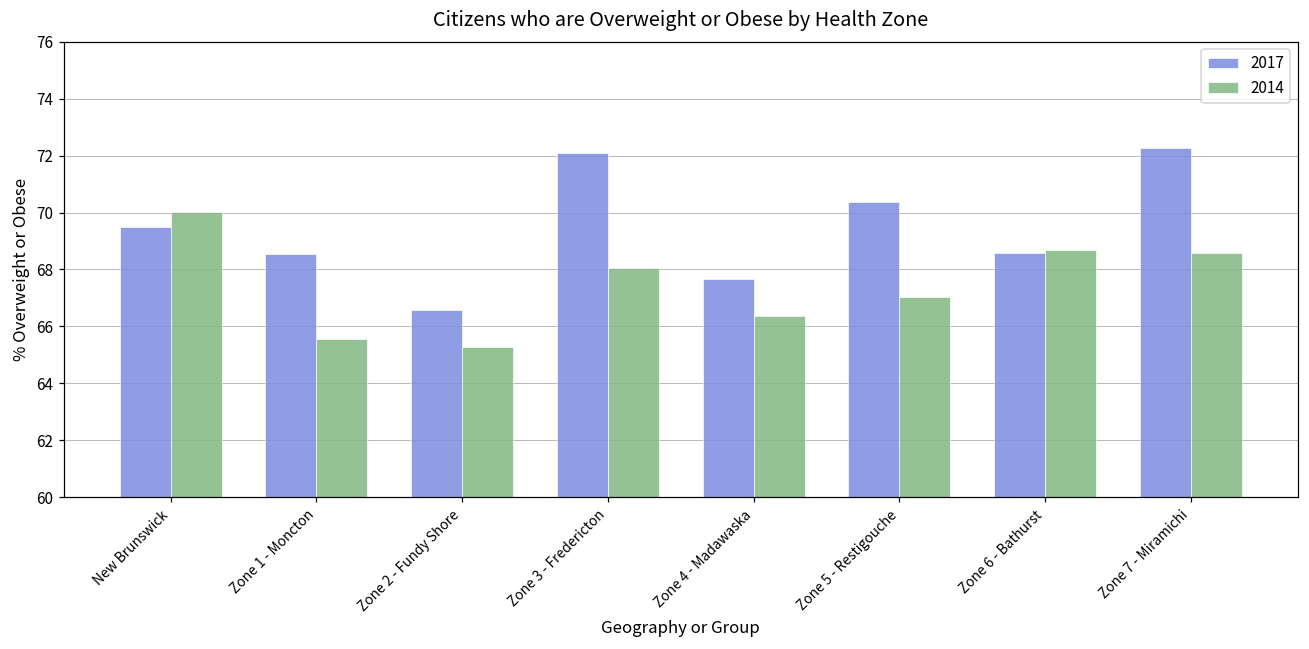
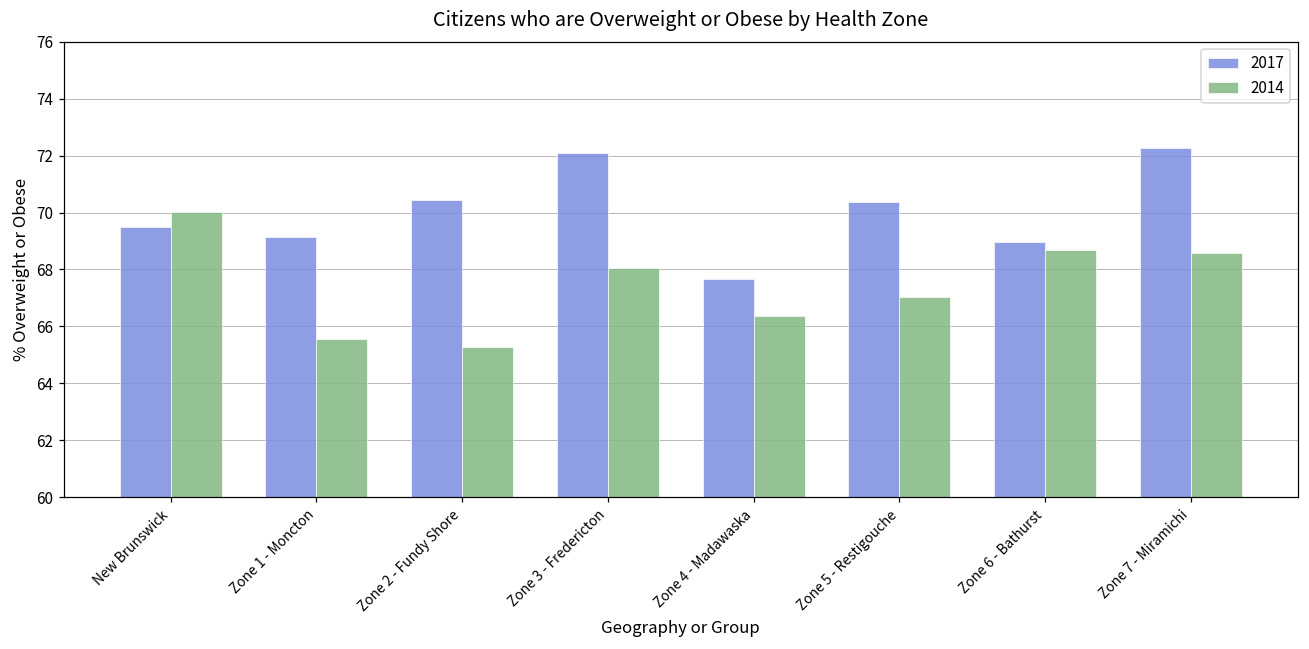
2017, Zone 1 - Moncton: 68.6 -> 69.1
2017, Zone 2 - Fundy Shore: 66.6 -> 70.4
2017, Zone 6 - Bathurst: 68.6 -> 69.0
